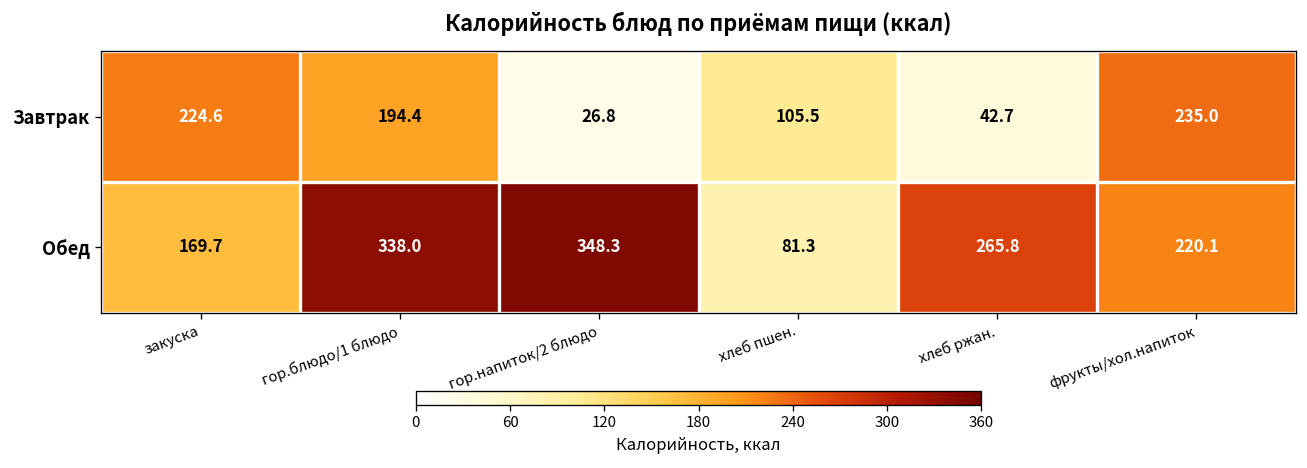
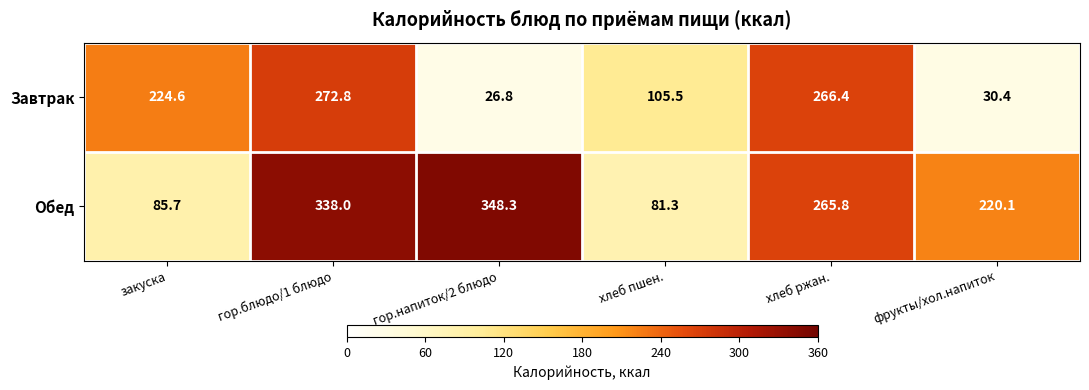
Завтрак, гор.блюдо/1 блюдо: 194.4 -> 272.8
Завтрак, хлеб ржан.: 42.7 -> 266.4
Завтрак, фрукты/хол.напиток: 235.0 -> 30.4
Обед, закуска: 169.7 -> 85.7
